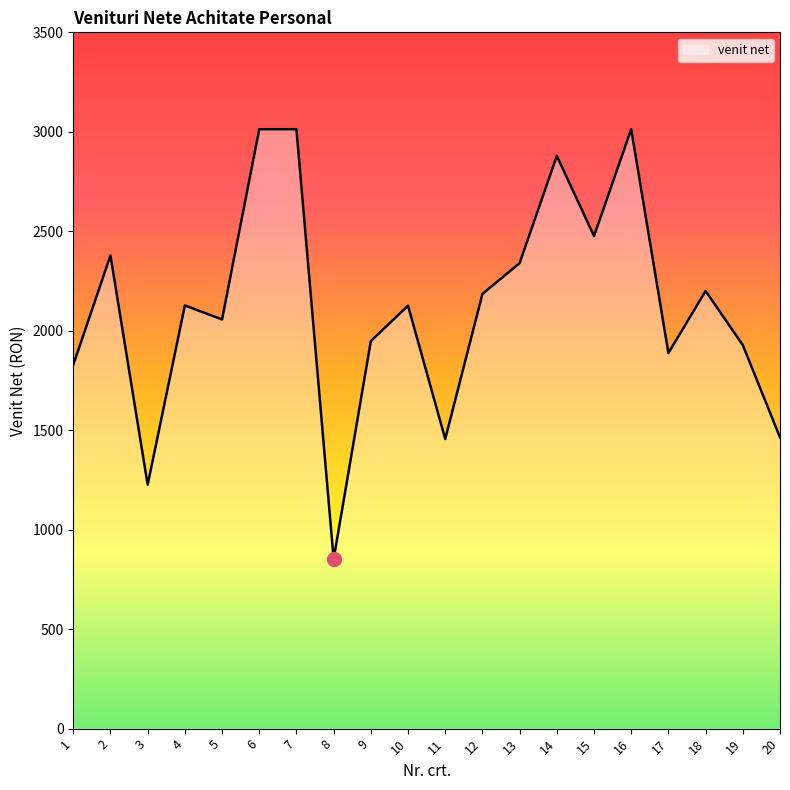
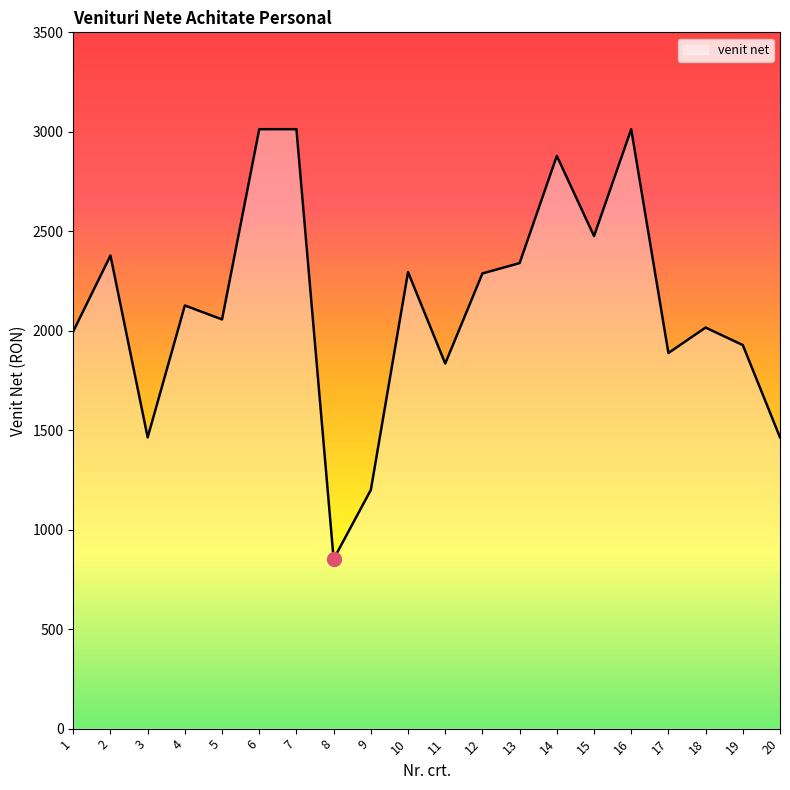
venit net, 1: 1830 -> 2000
venit net, 3: 1230 -> 1460
venit net, 9: 1950 -> 1200
venit net, 10: 2130 -> 2300
venit net, 11: 1460 -> 1840
venit net, 12: 2190 -> 2290
venit net, 18: 2200 -> 2020
